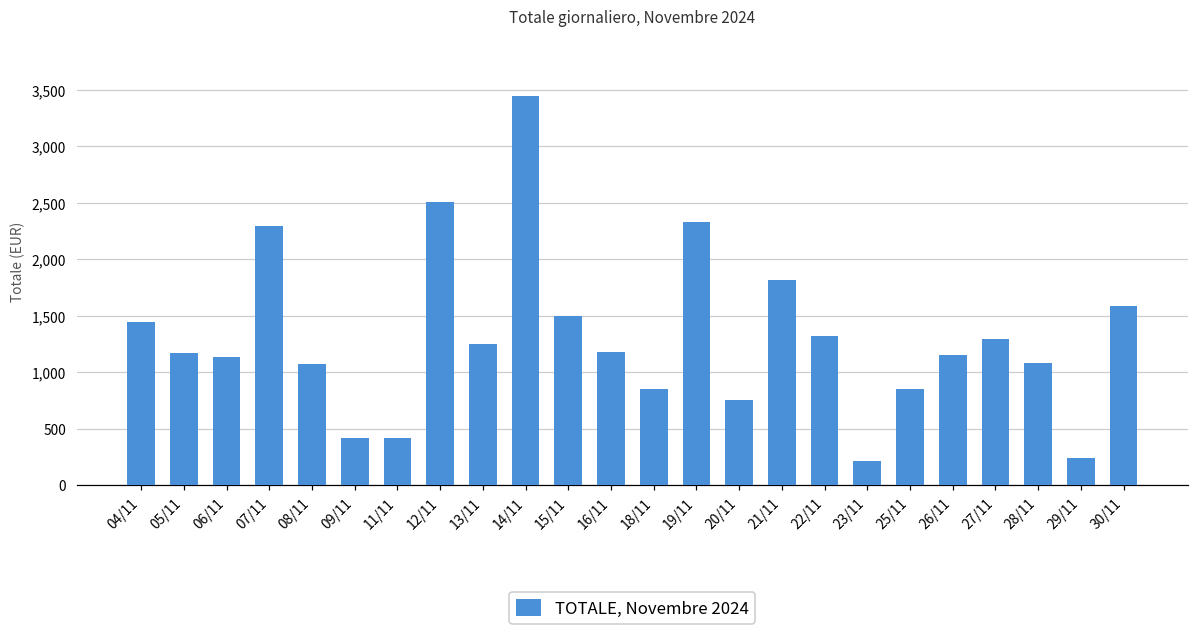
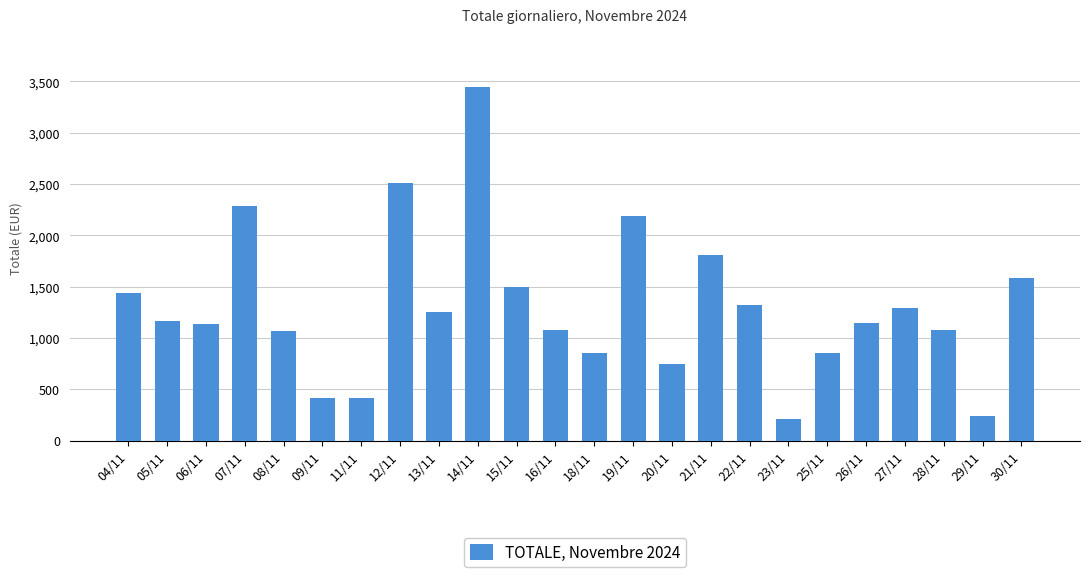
16/11: 1,180 -> 1,080
19/11: 2,330 -> 2,190
